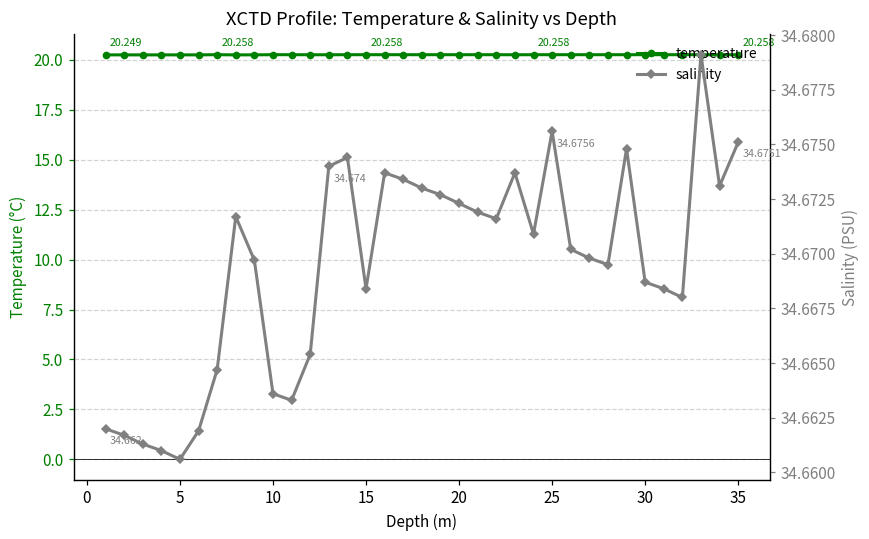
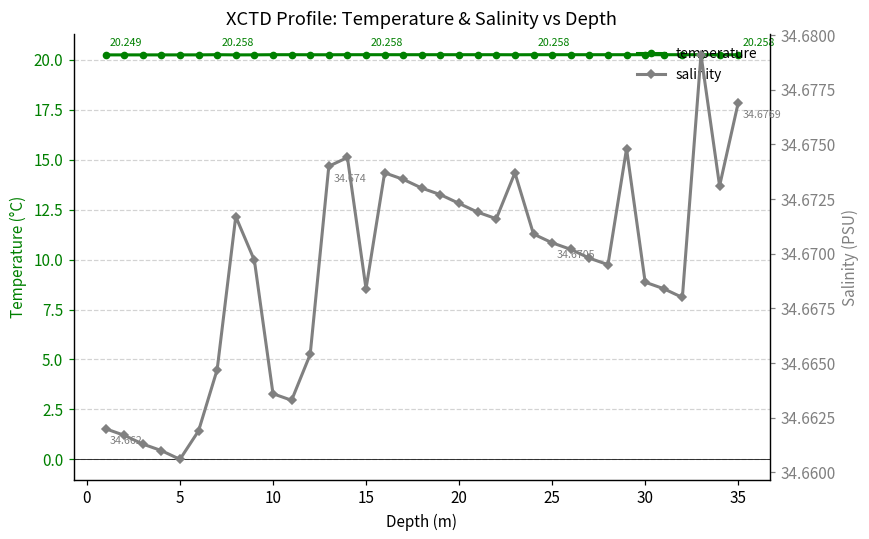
salinity, 25: 34.6756 -> 34.6705
salinity, 35: 34.6751 -> 34.6769
